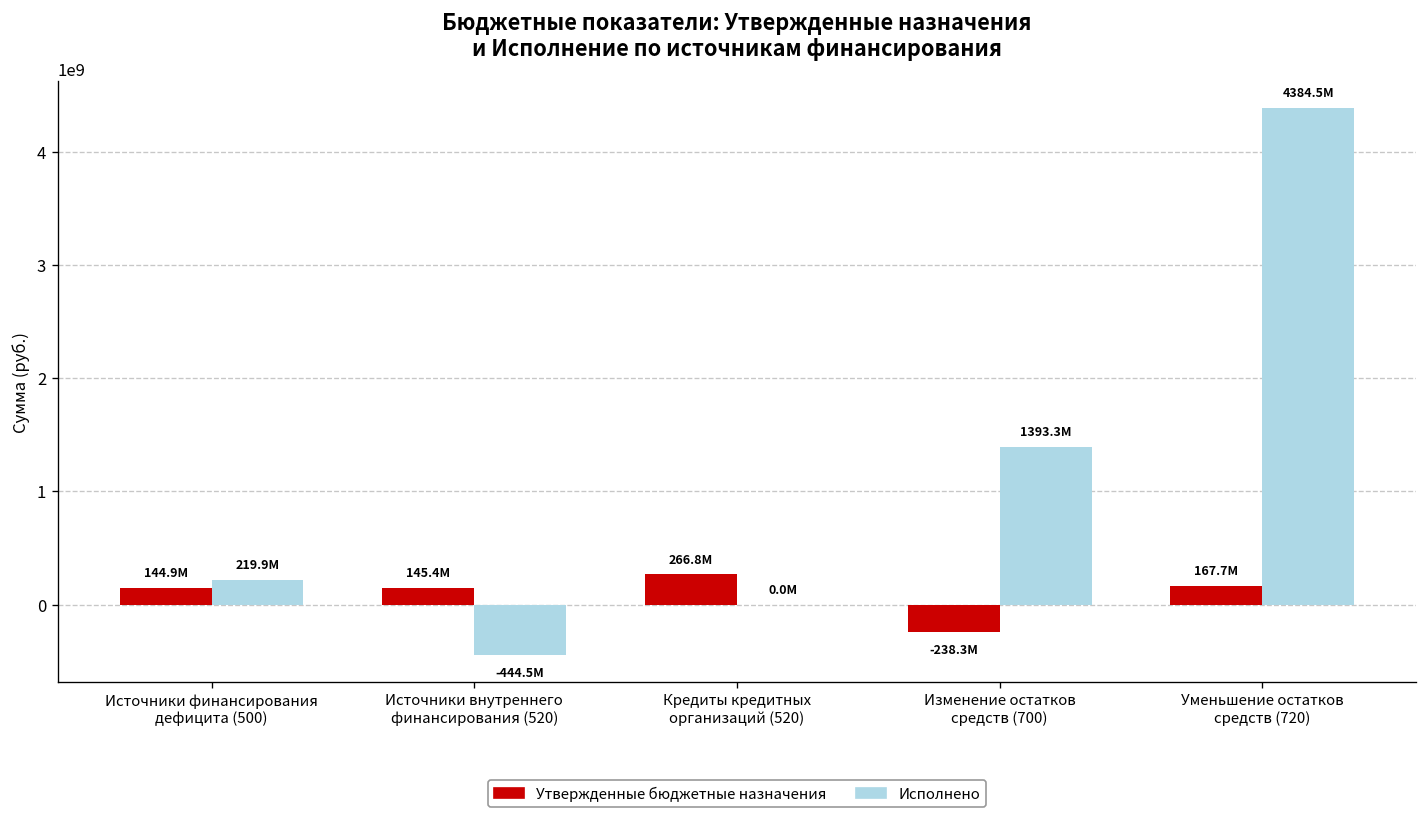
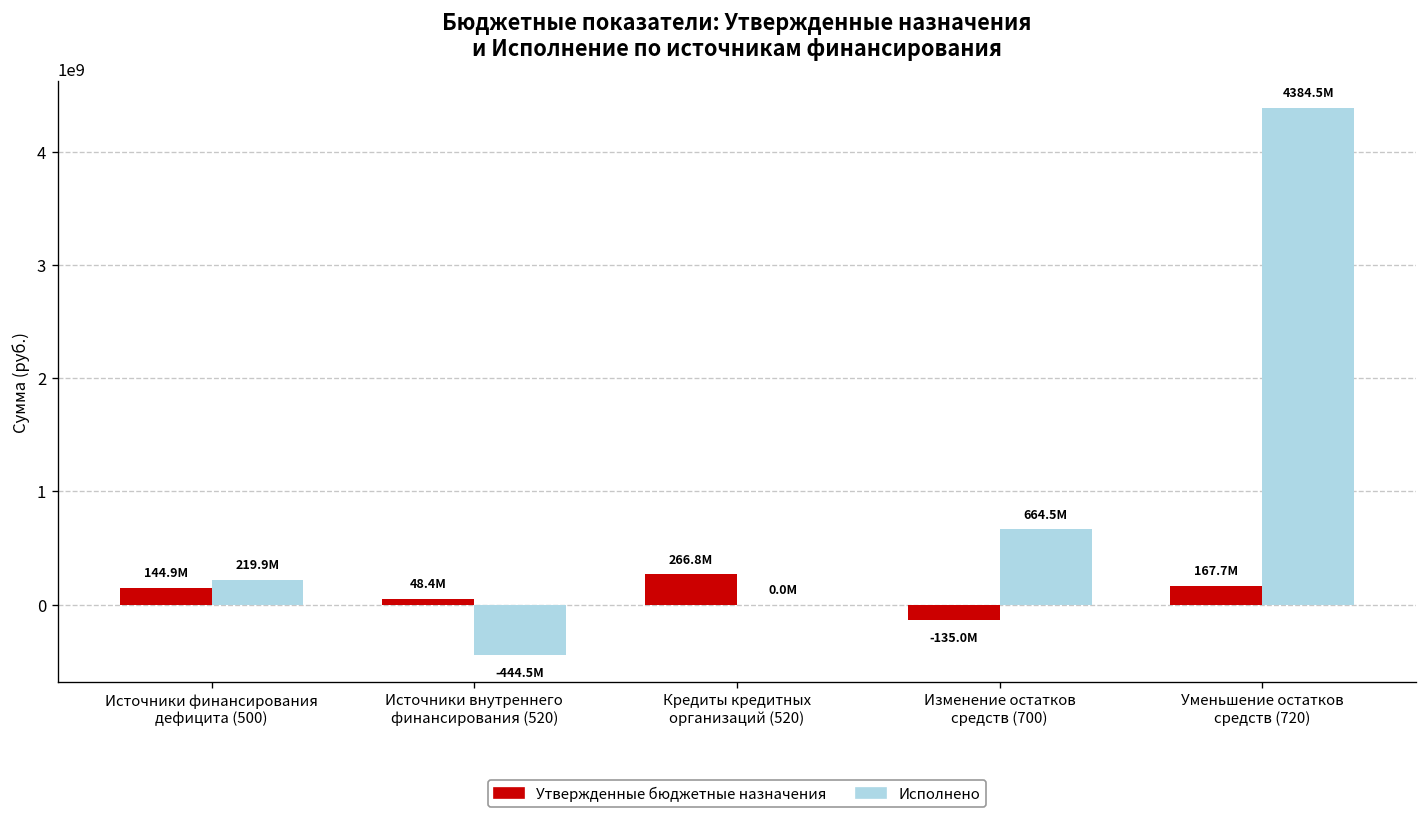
Утвержденные бюджетные назначения, Источники внутреннего финансирования (520): 145.4M -> 48.4M
Утвержденные бюджетные назначения, Изменение остатков средств (700): -238.3M -> -135.0M
Исполнено, Изменение остатков средств (700): 1393.3M -> 664.5M
